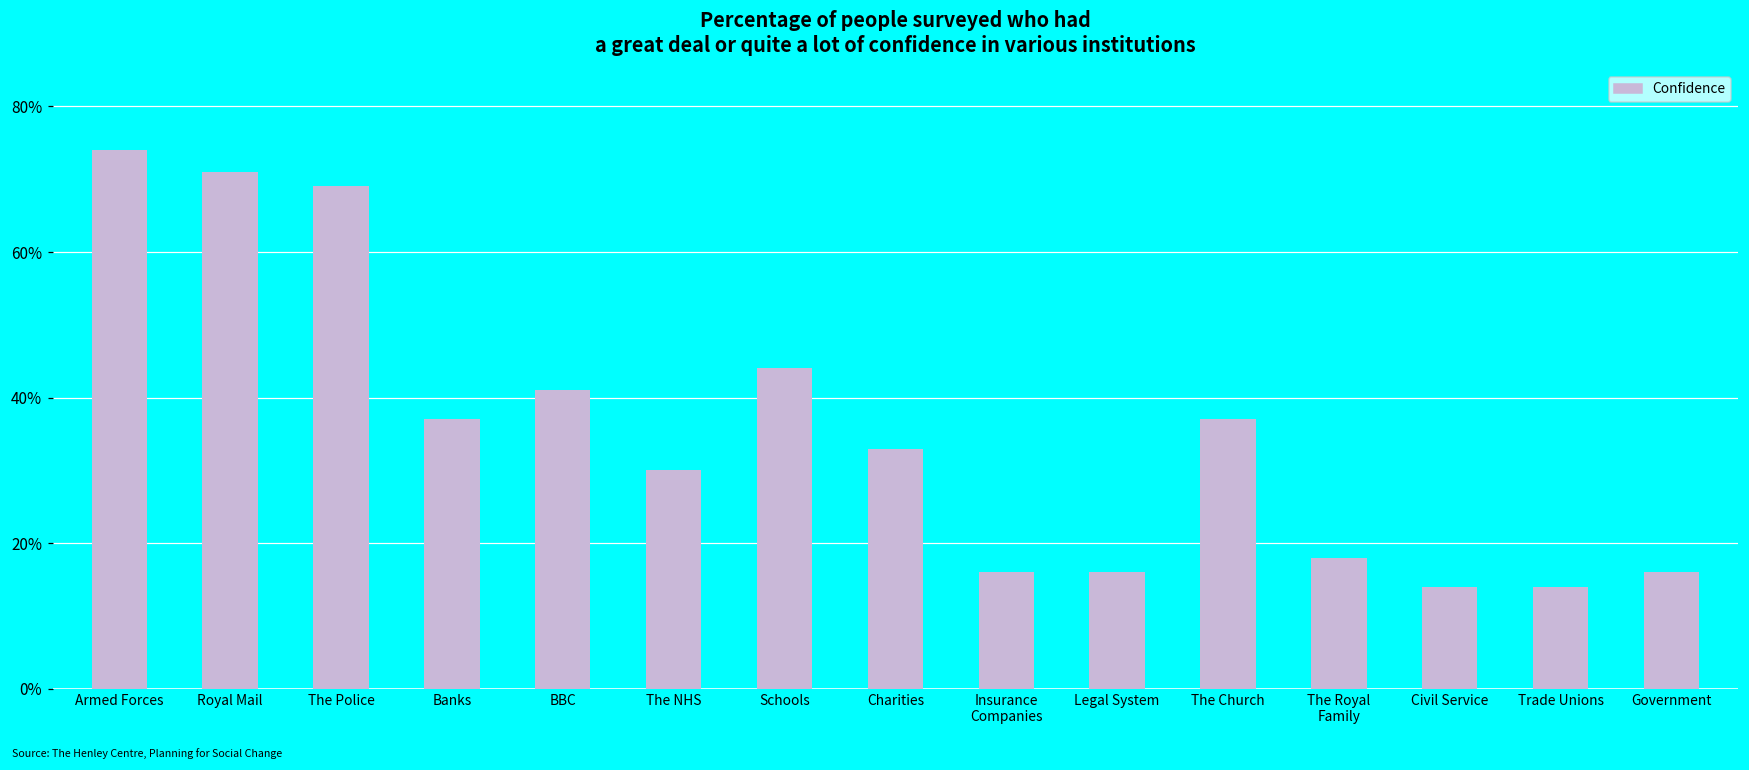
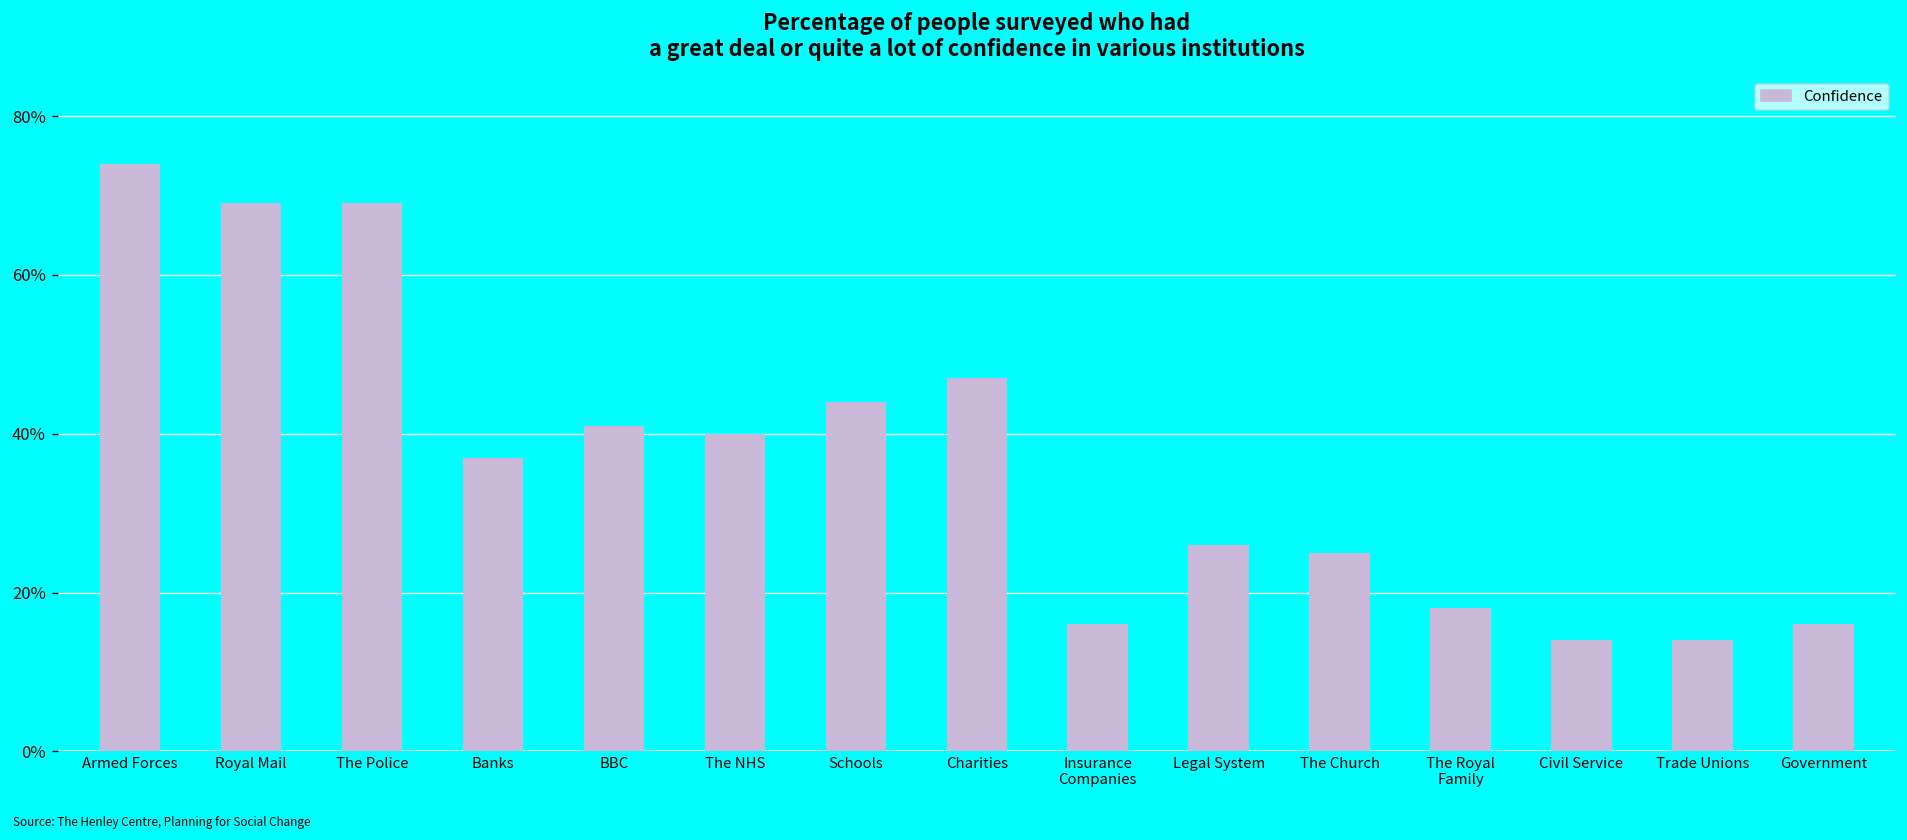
Royal Mail: 71% -> 69%
The NHS: 30% -> 40%
Charities: 33% -> 47%
Legal System: 16% -> 26%
The Church: 37% -> 25%
